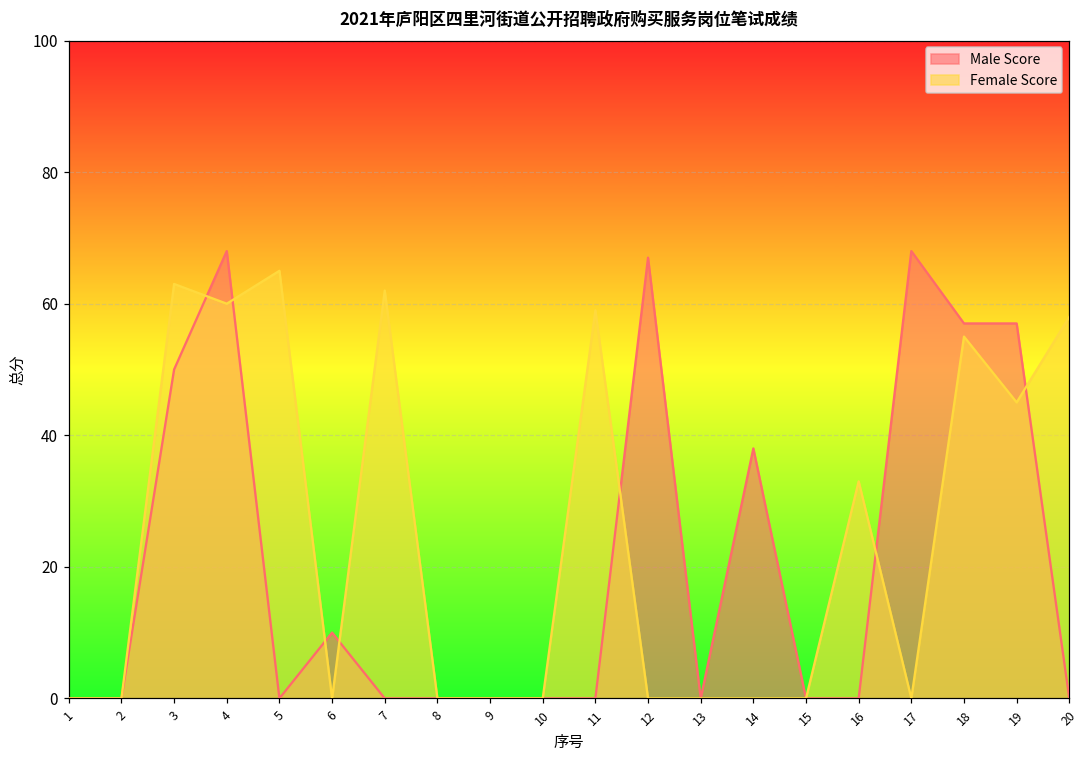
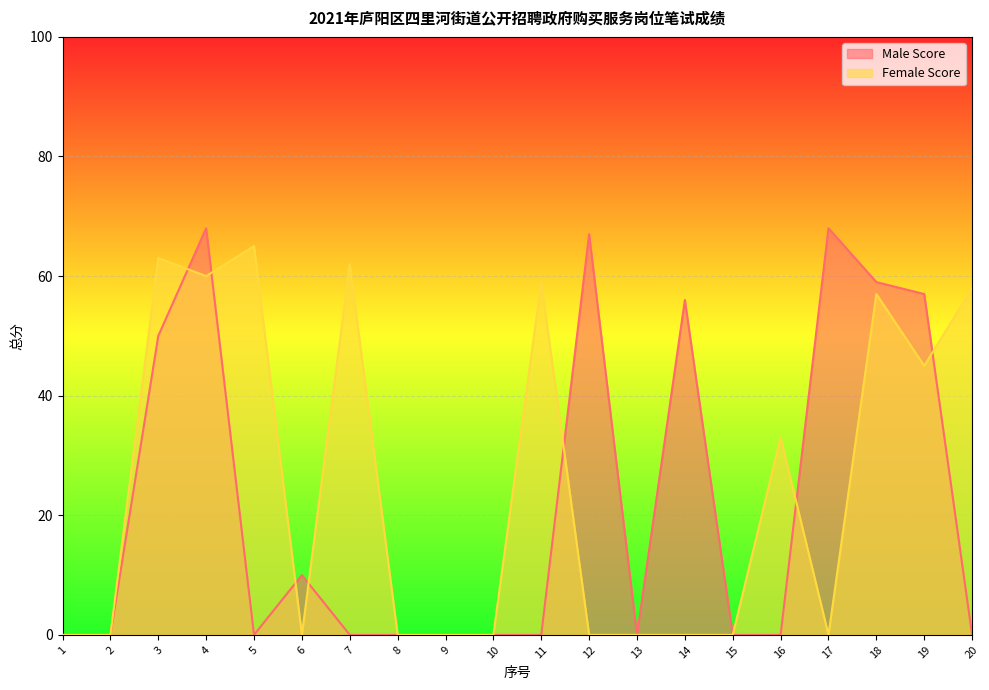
Male Score, 14: 38 -> 56
Male Score, 18: 57 -> 59
Female Score, 18: 55 -> 57
